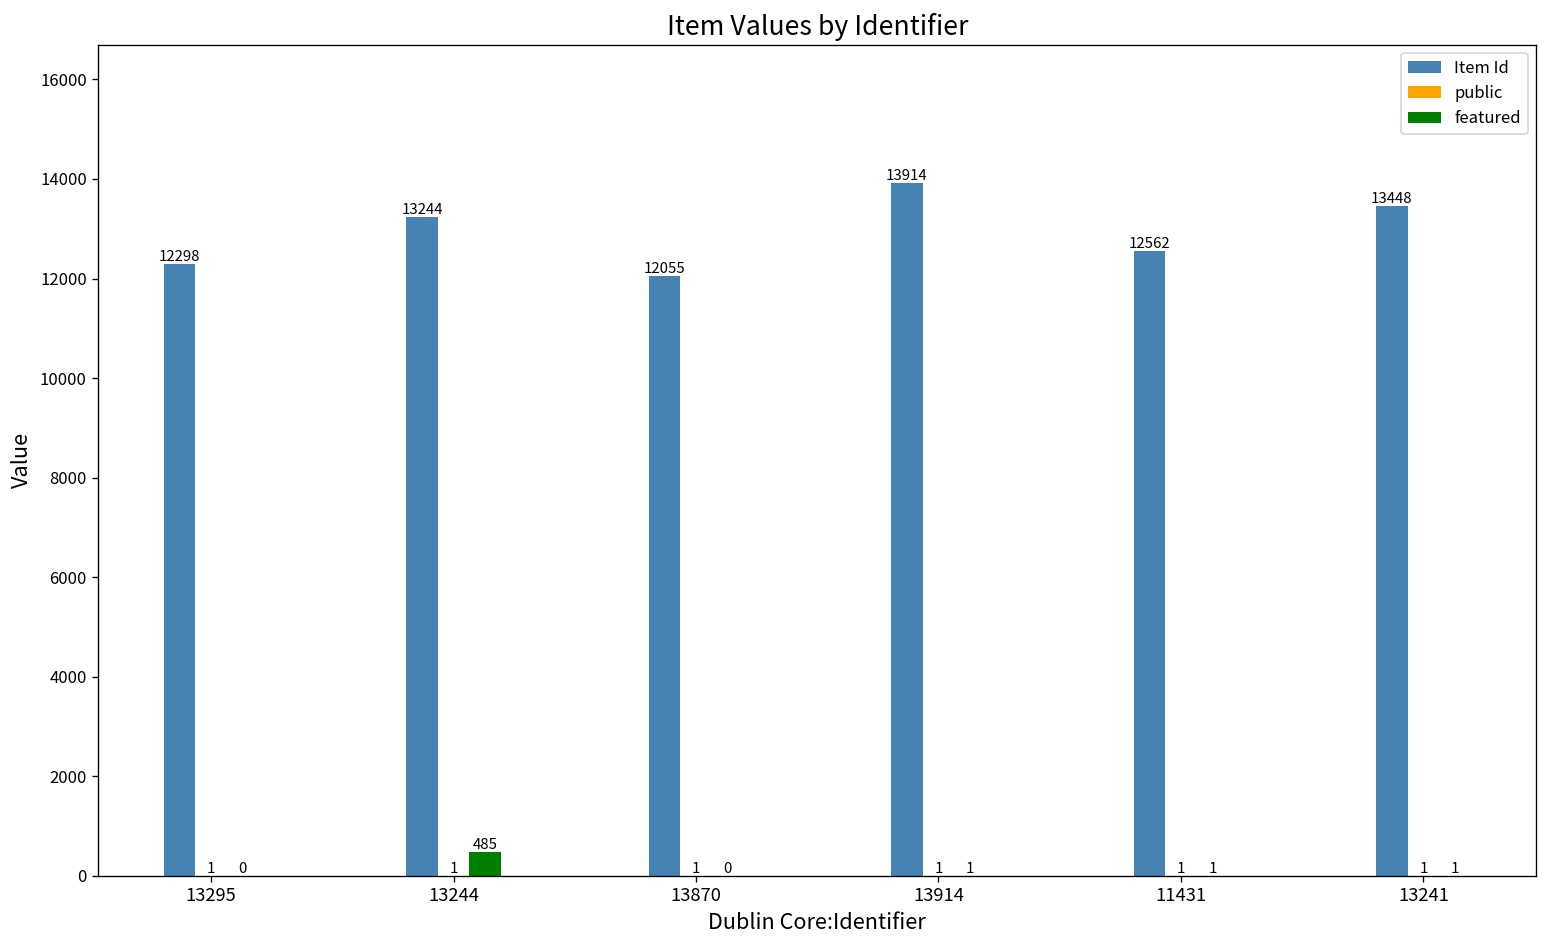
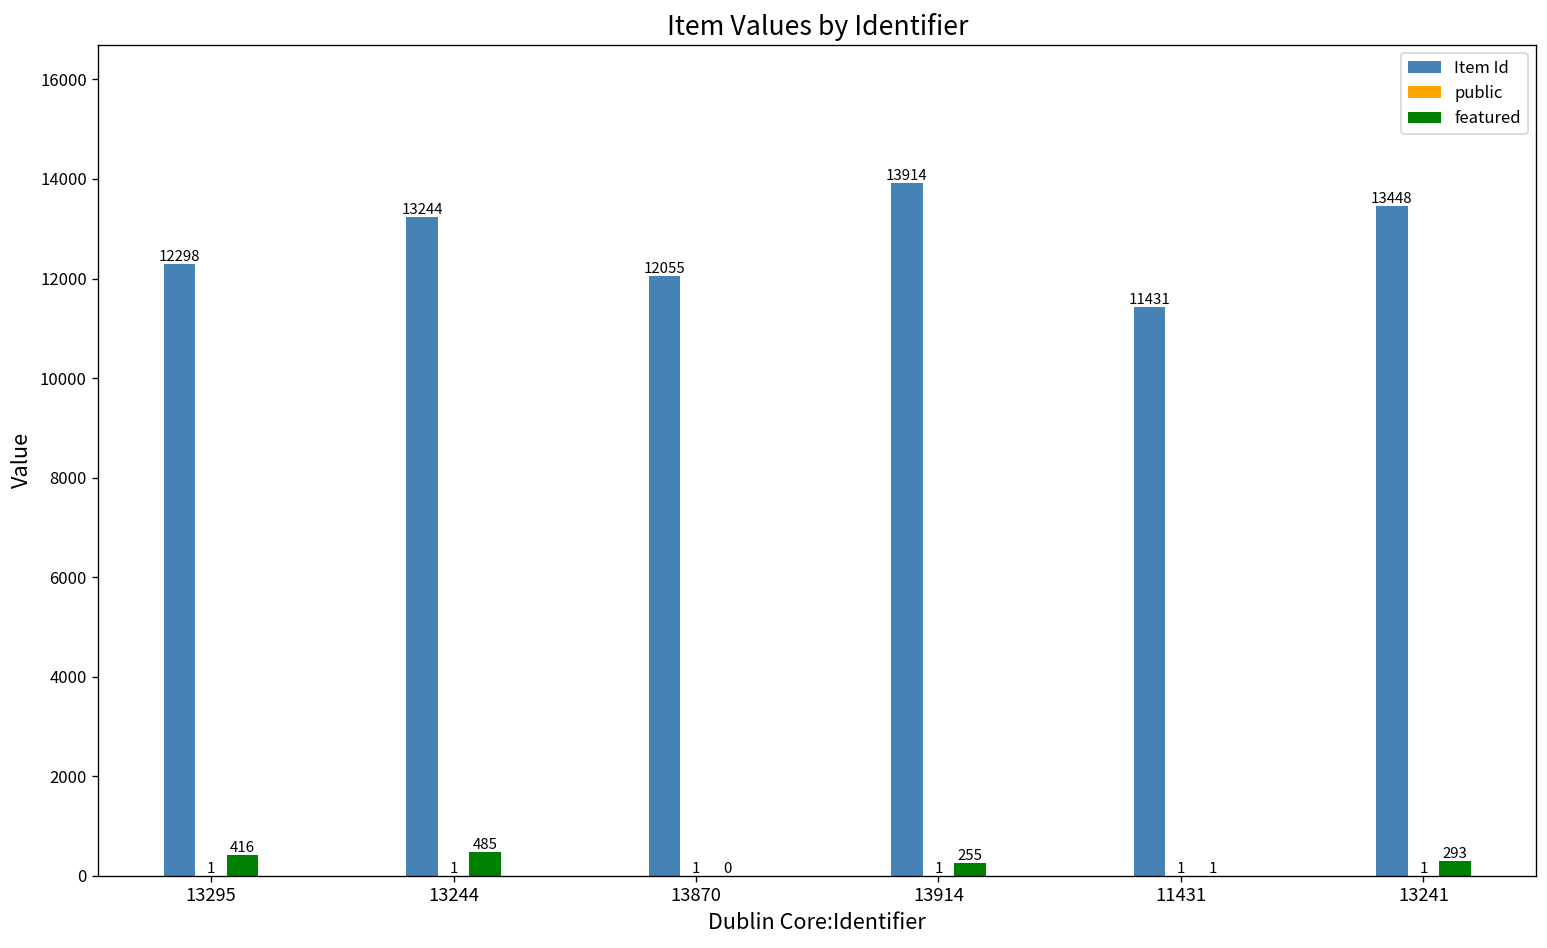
featured, 13295: 0 -> 416
featured, 13914: 1 -> 255
Item Id, 11431: 12562 -> 11431
featured, 13241: 1 -> 293
